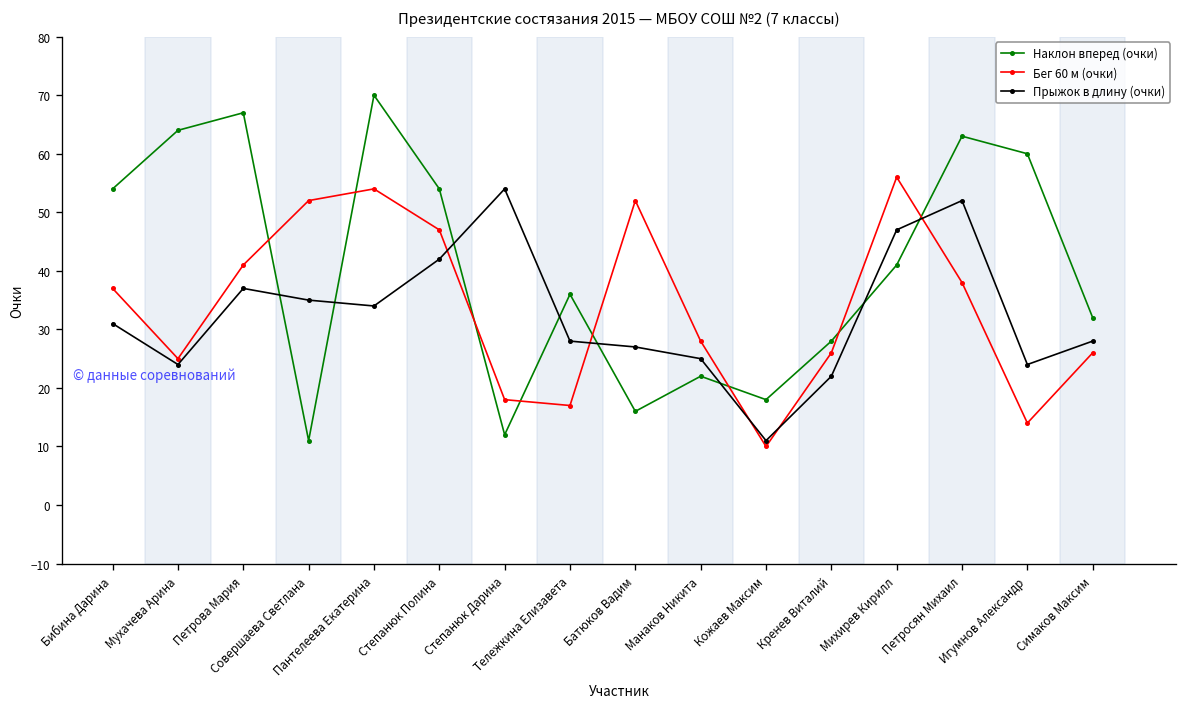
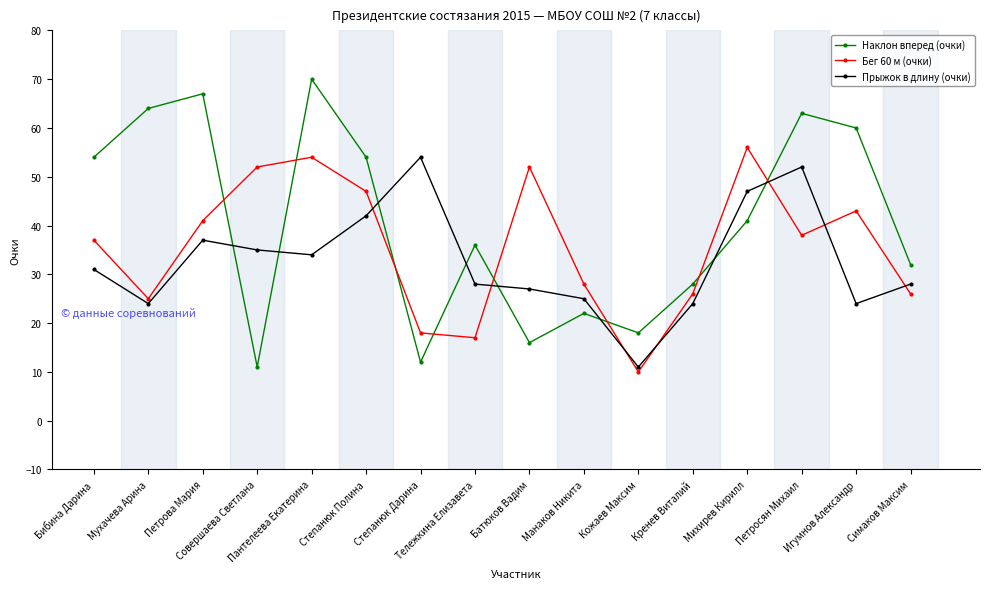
Прыжок в длину (очки), Кренев Виталий: 22 -> 24
Бег 60 м (очки), Игумнов Александр: 14 -> 43
